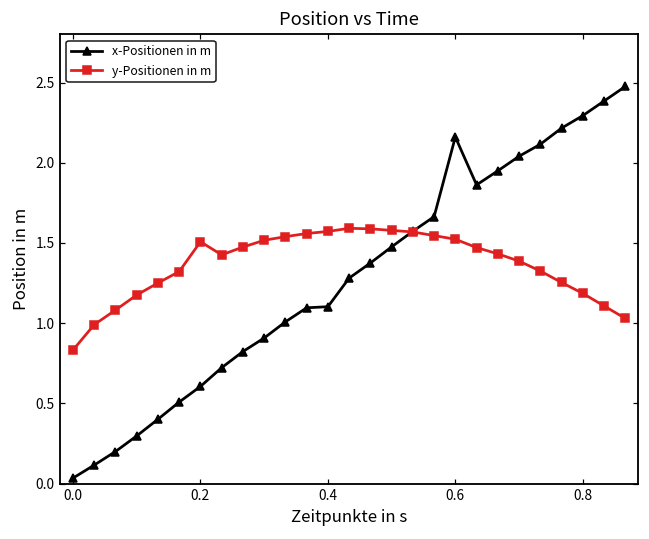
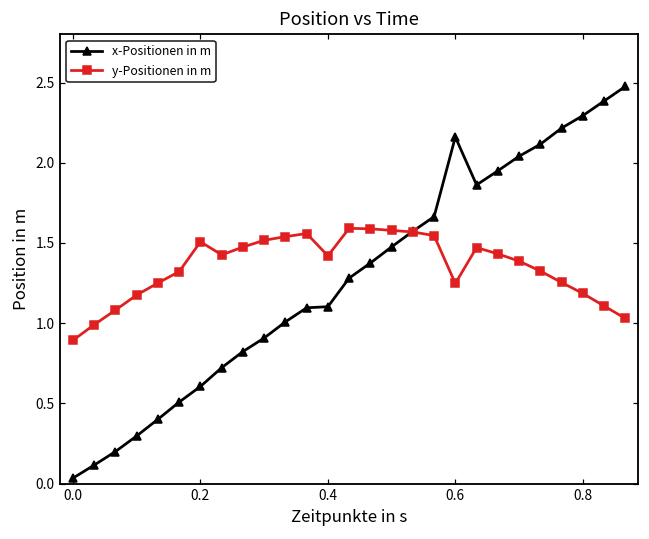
y-Positionen in m, 0.0: 0.83 -> 0.89
y-Positionen in m, 0.4: 1.57 -> 1.42
y-Positionen in m, 0.6: 1.52 -> 1.25
